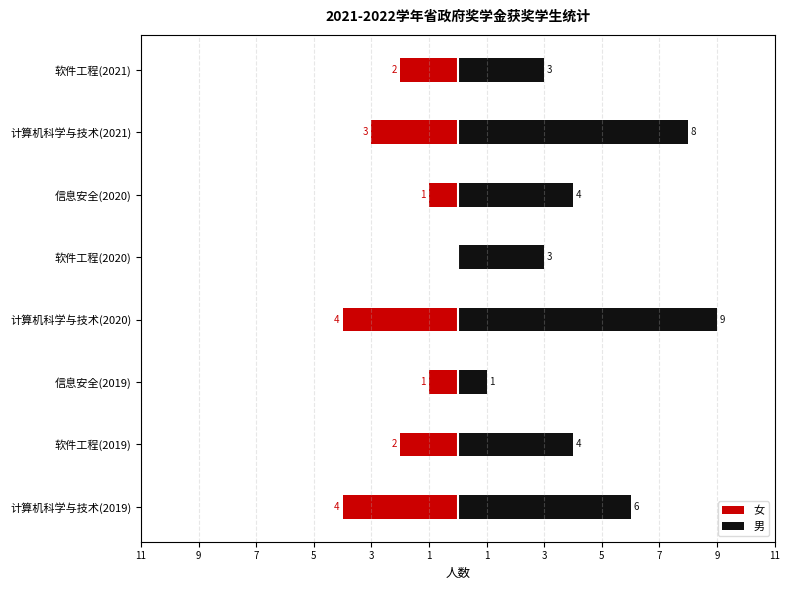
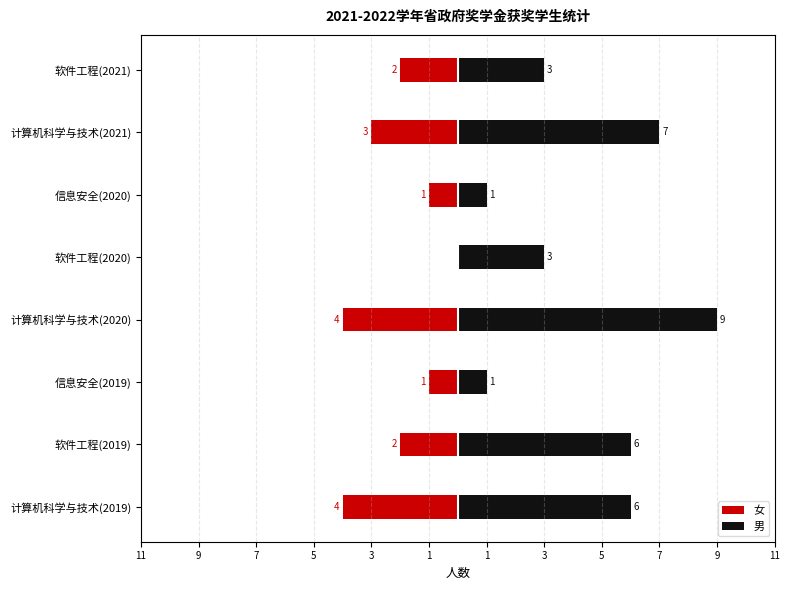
男, 计算机科学与技术(2021): 8 -> 7
男, 信息安全(2020): 4 -> 1
男, 软件工程(2019): 4 -> 6
